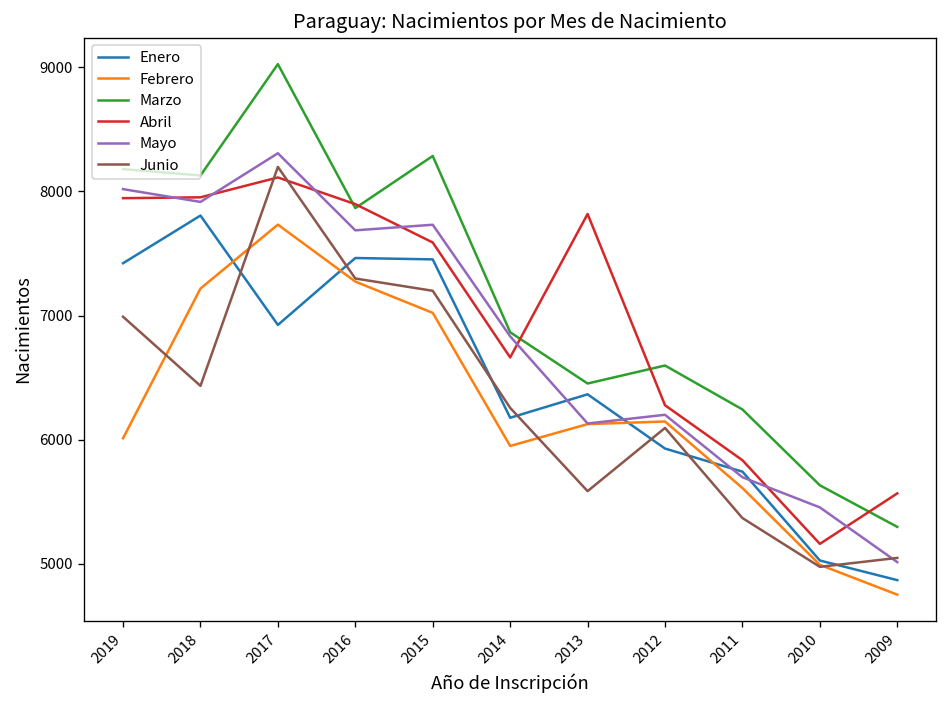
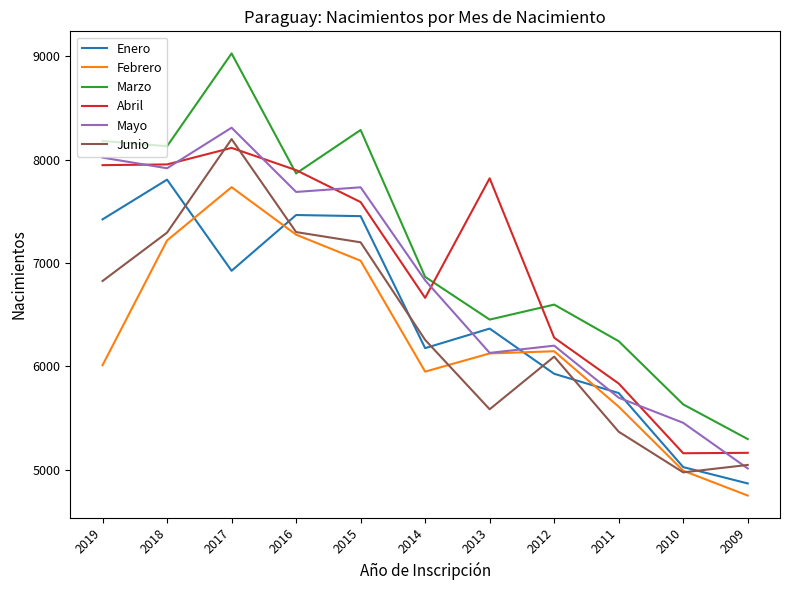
Junio, 2019: 6990 -> 6830
Junio, 2018: 6430 -> 7290
Abril, 2009: 5570 -> 5170
